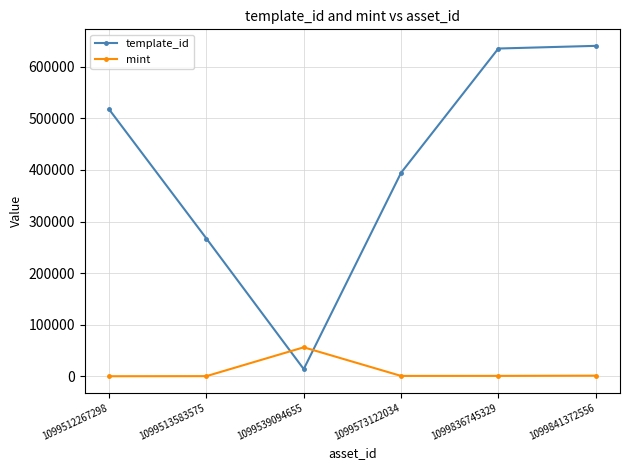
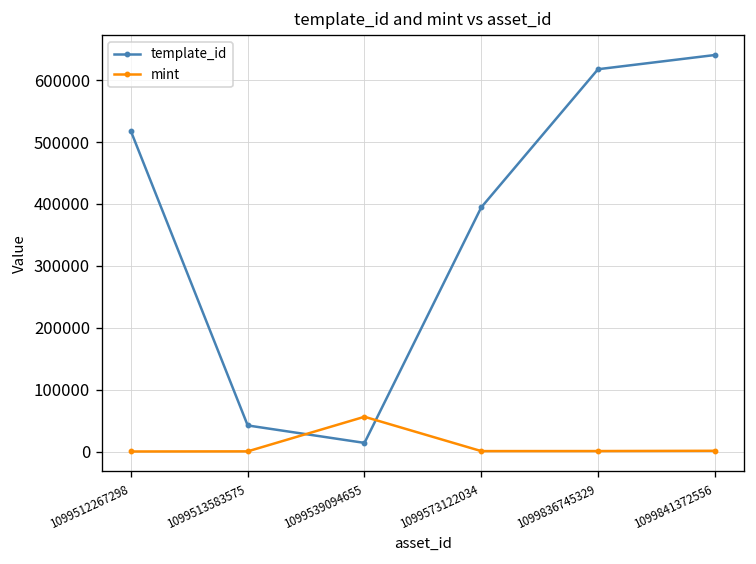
template_id, 1099513583575: 270000 -> 40000
template_id, 1099836745329: 640000 -> 620000
